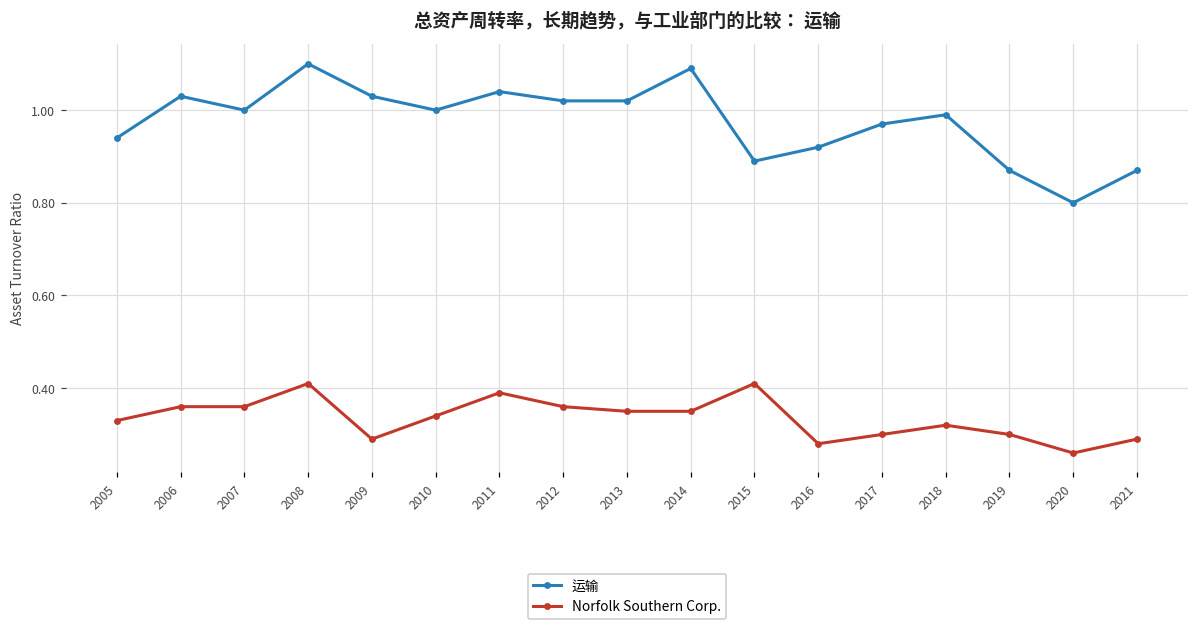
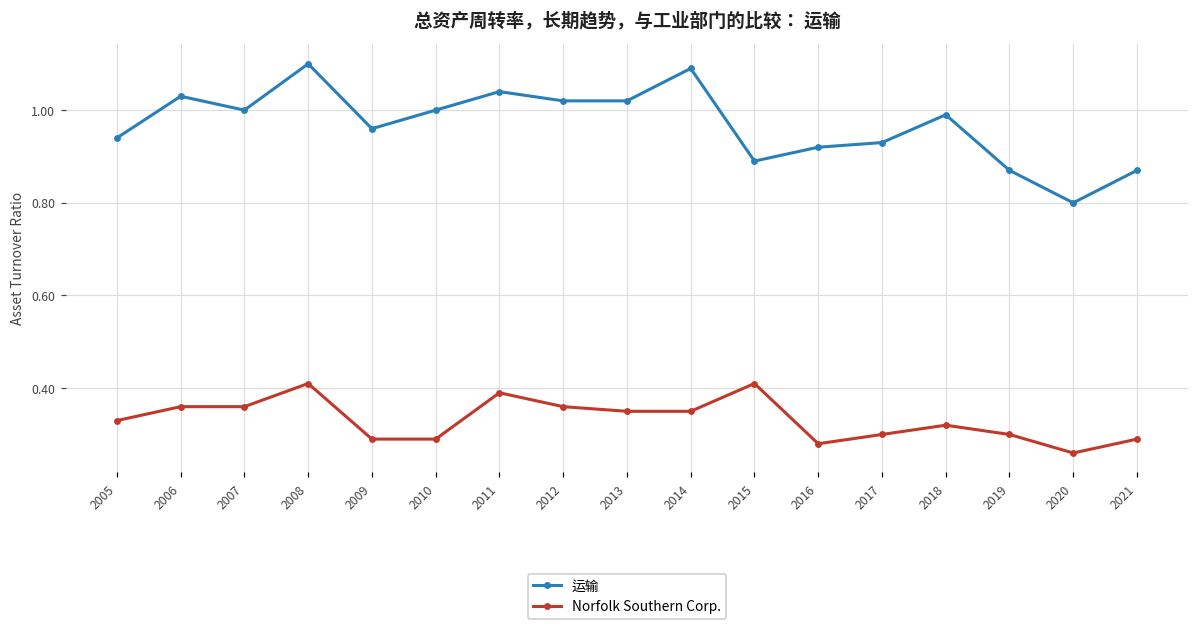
运输, 2009: 1.03 -> 0.96
Norfolk Southern Corp., 2010: 0.34 -> 0.29
运输, 2017: 0.97 -> 0.93
